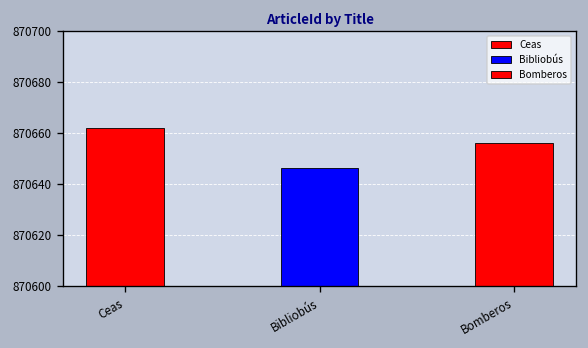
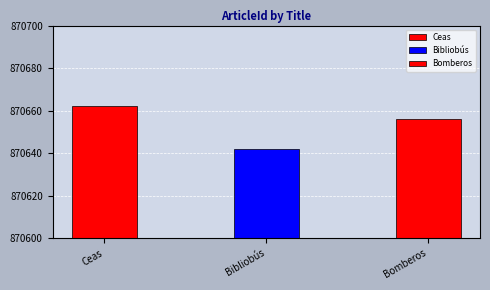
Bibliobús: 870646 -> 870642
